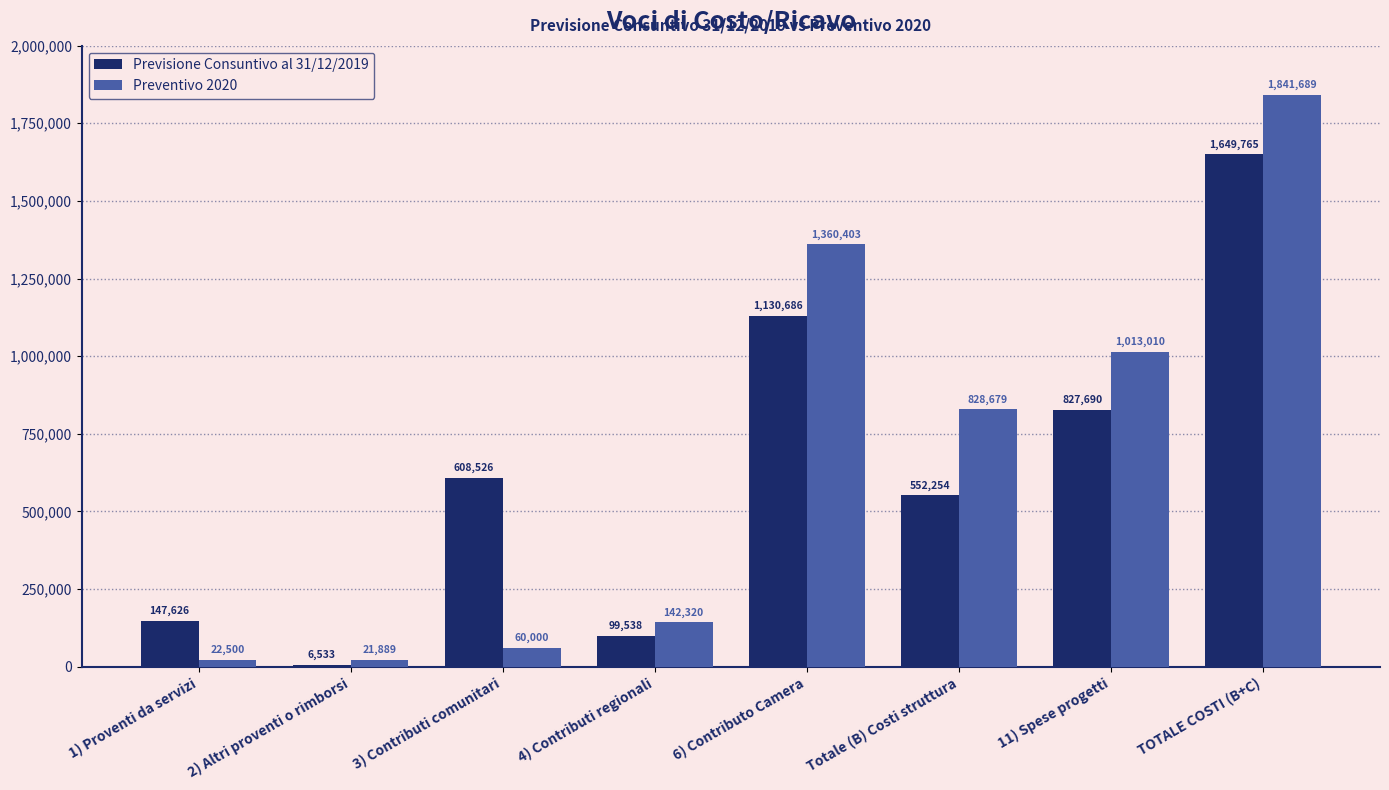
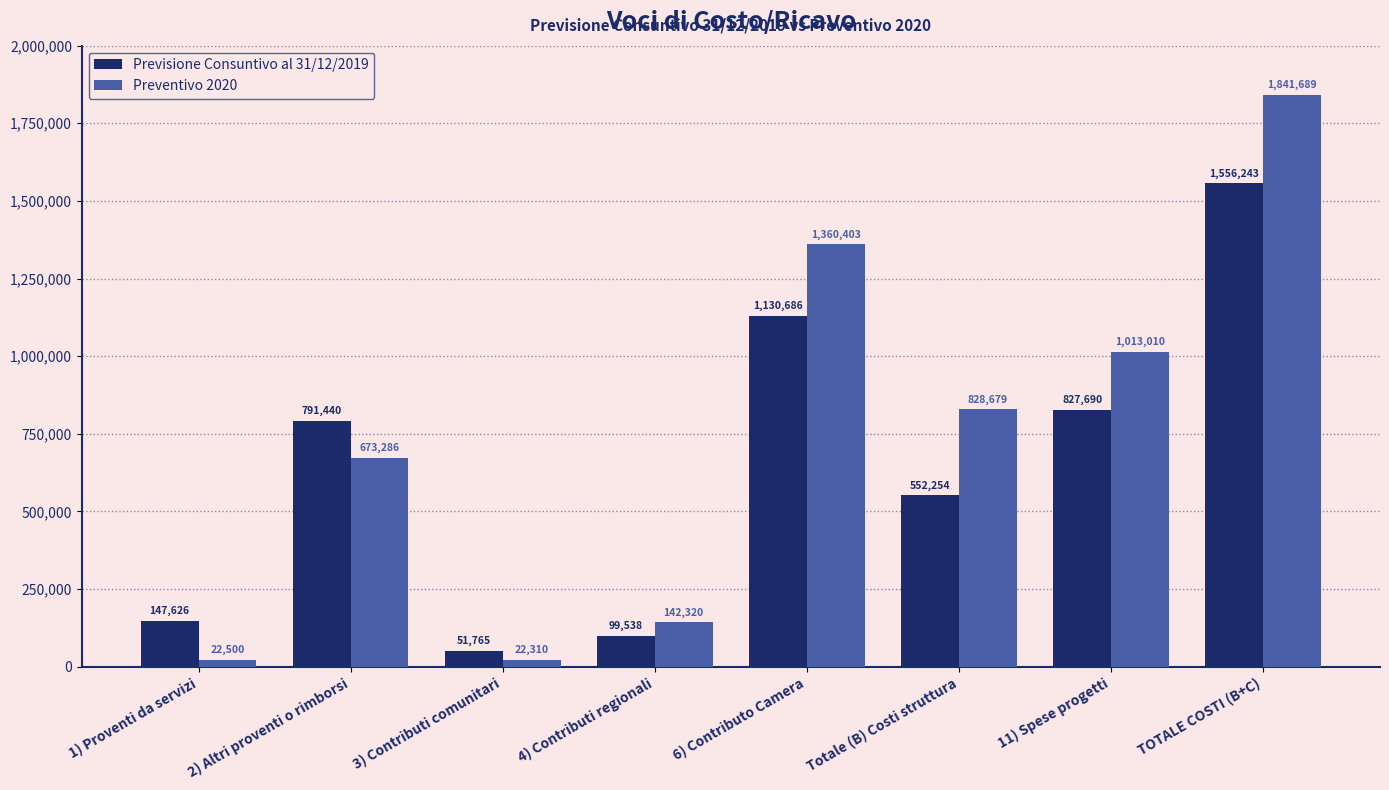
Previsione Consuntivo al 31/12/2019, 2) Altri proventi o rimborsi: 6,533 -> 791,440
Preventivo 2020, 2) Altri proventi o rimborsi: 21,889 -> 673,286
Previsione Consuntivo al 31/12/2019, 3) Contributi comunitari: 608,526 -> 51,765
Preventivo 2020, 3) Contributi comunitari: 60,000 -> 22,310
Previsione Consuntivo al 31/12/2019, TOTALE COSTI (B+C): 1,649,765 -> 1,556,243
